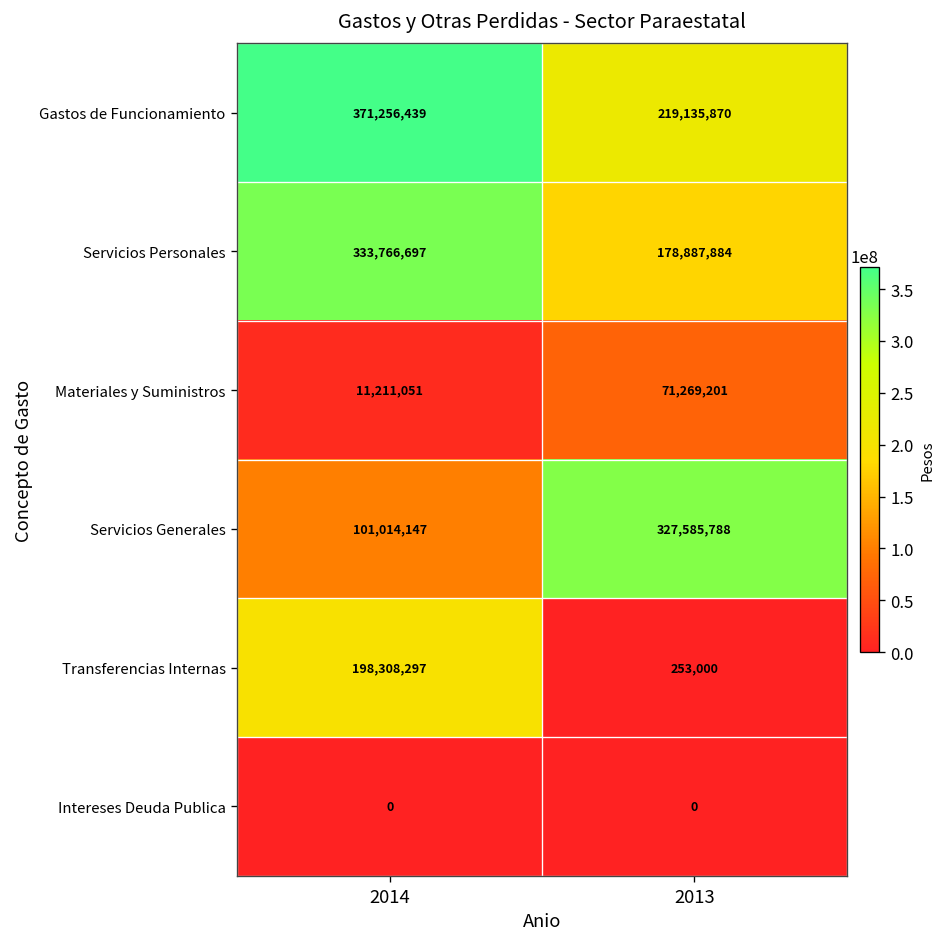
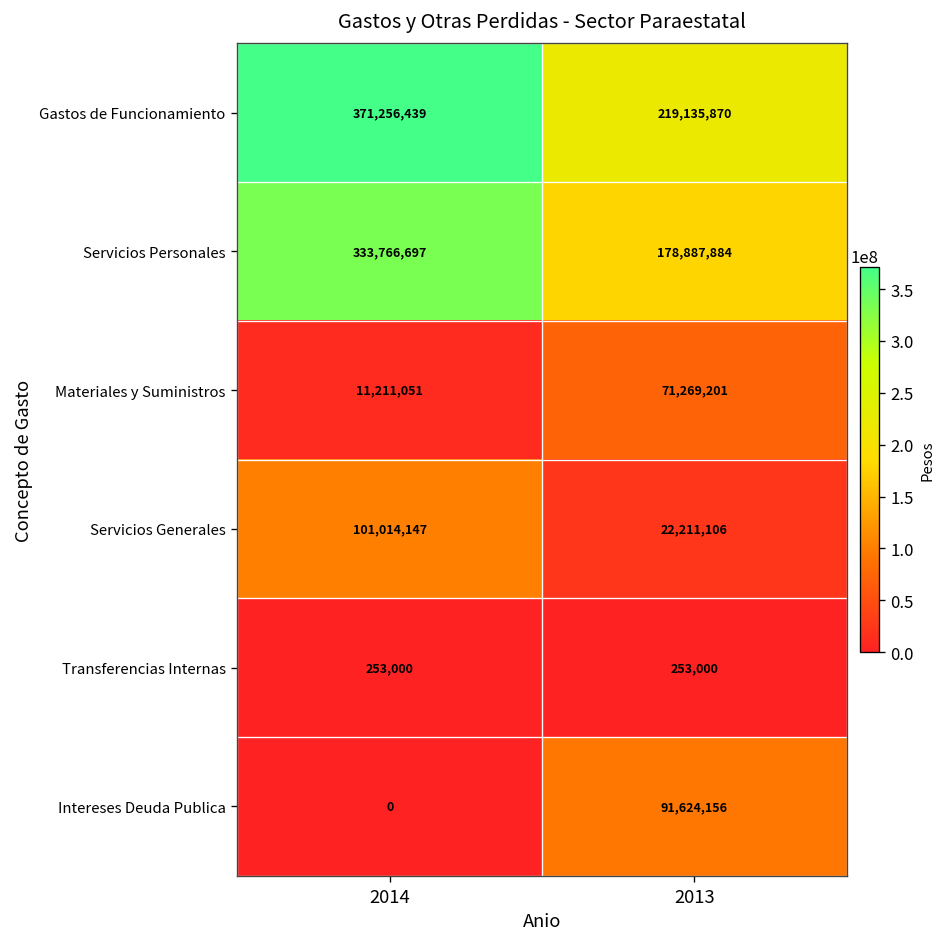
Servicios Generales, 2013: 327,585,788 -> 22,211,106
Transferencias Internas, 2014: 198,308,297 -> 253,000
Intereses Deuda Publica, 2013: 0 -> 91,624,156
